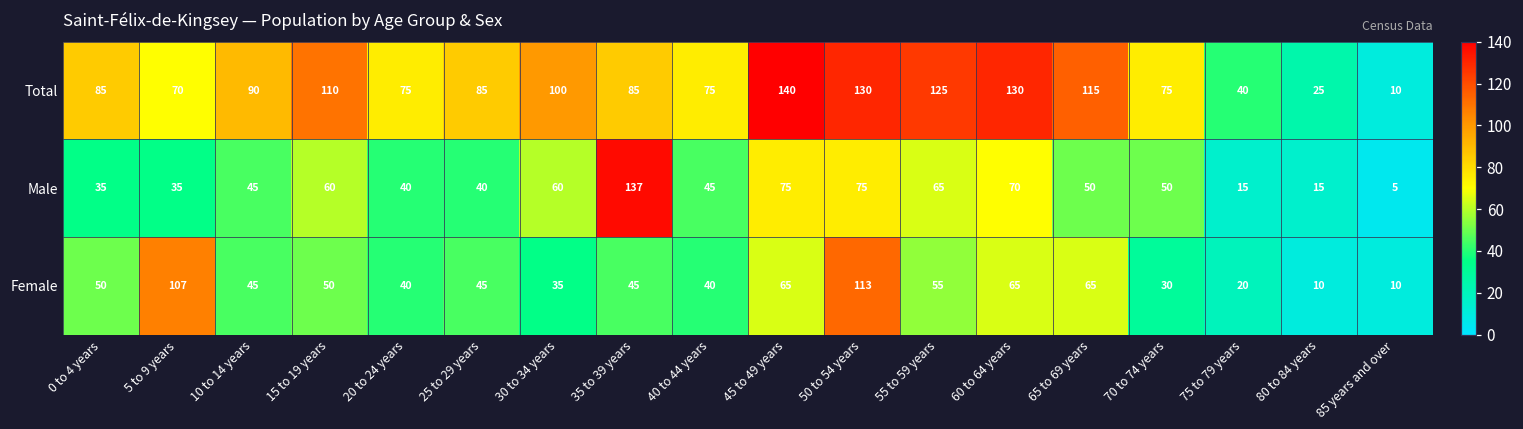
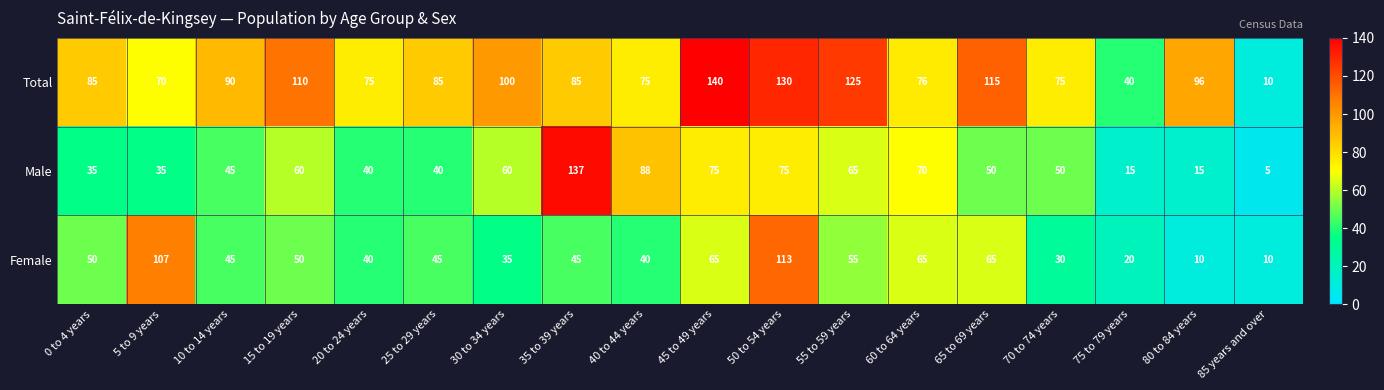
Total, 60 to 64 years: 130 -> 76
Total, 80 to 84 years: 25 -> 96
Male, 40 to 44 years: 45 -> 88
